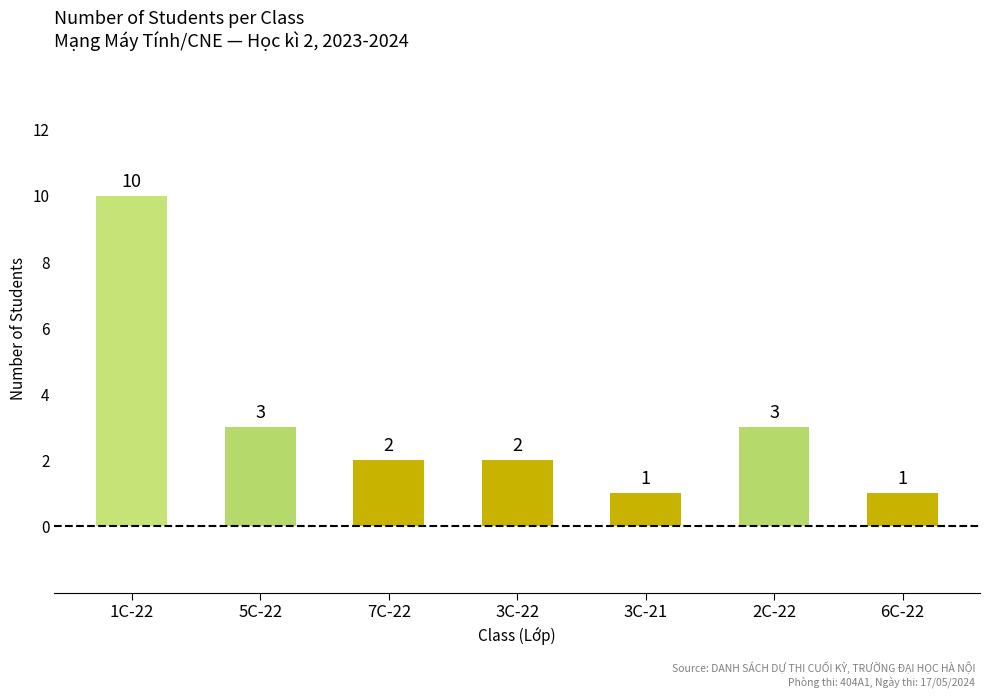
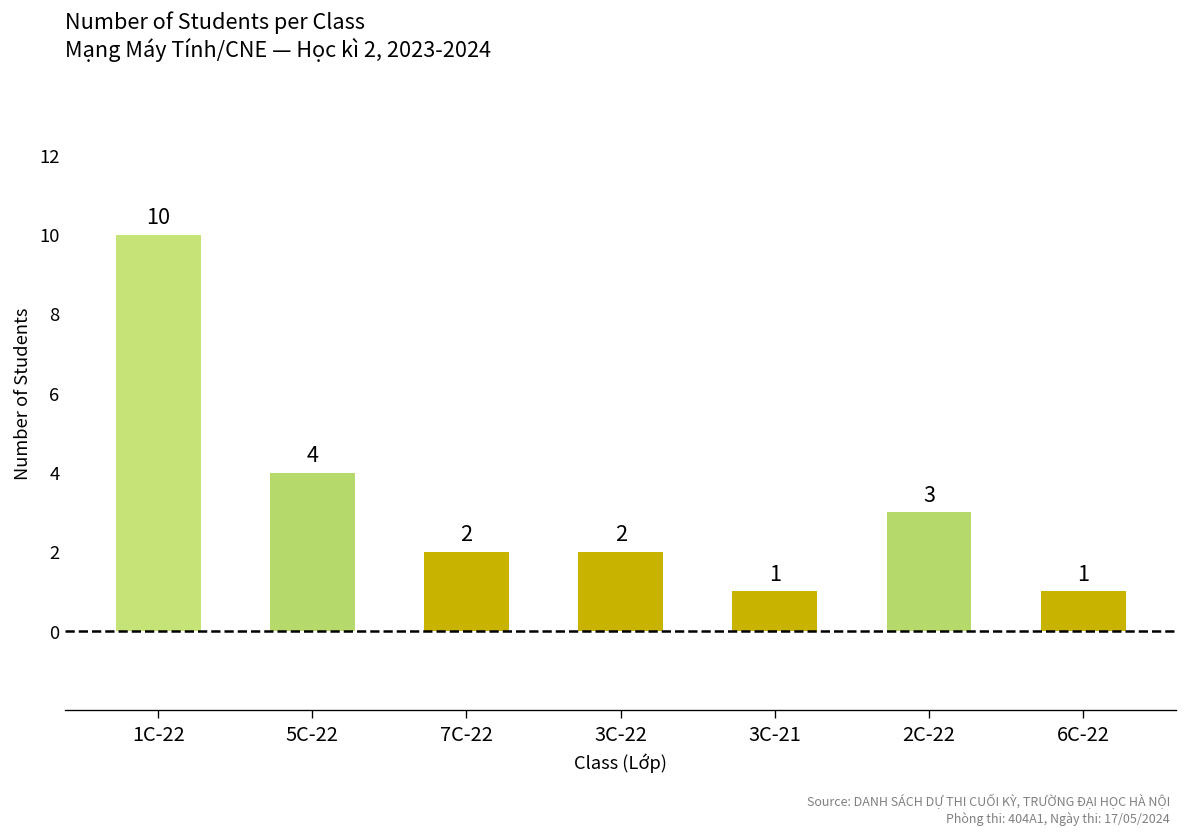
5C-22: 3 -> 4
